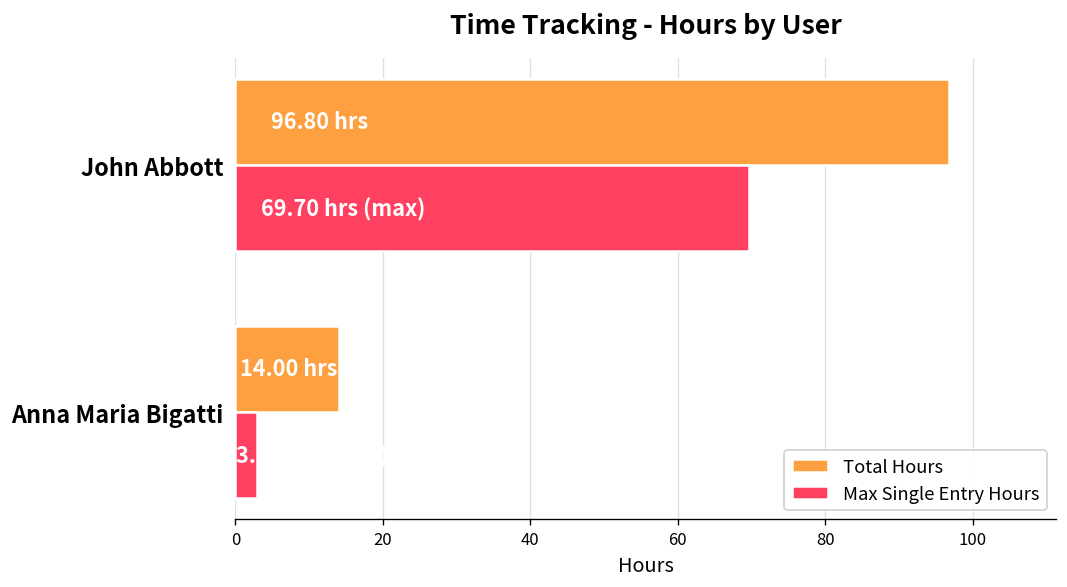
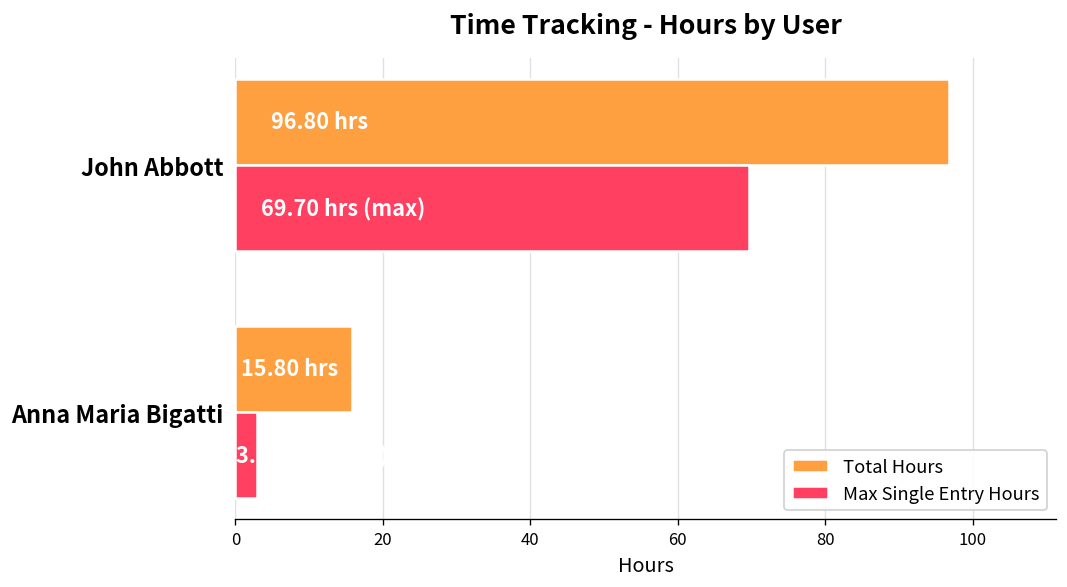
Total Hours, Anna Maria Bigatti: 14.00 -> 15.80
